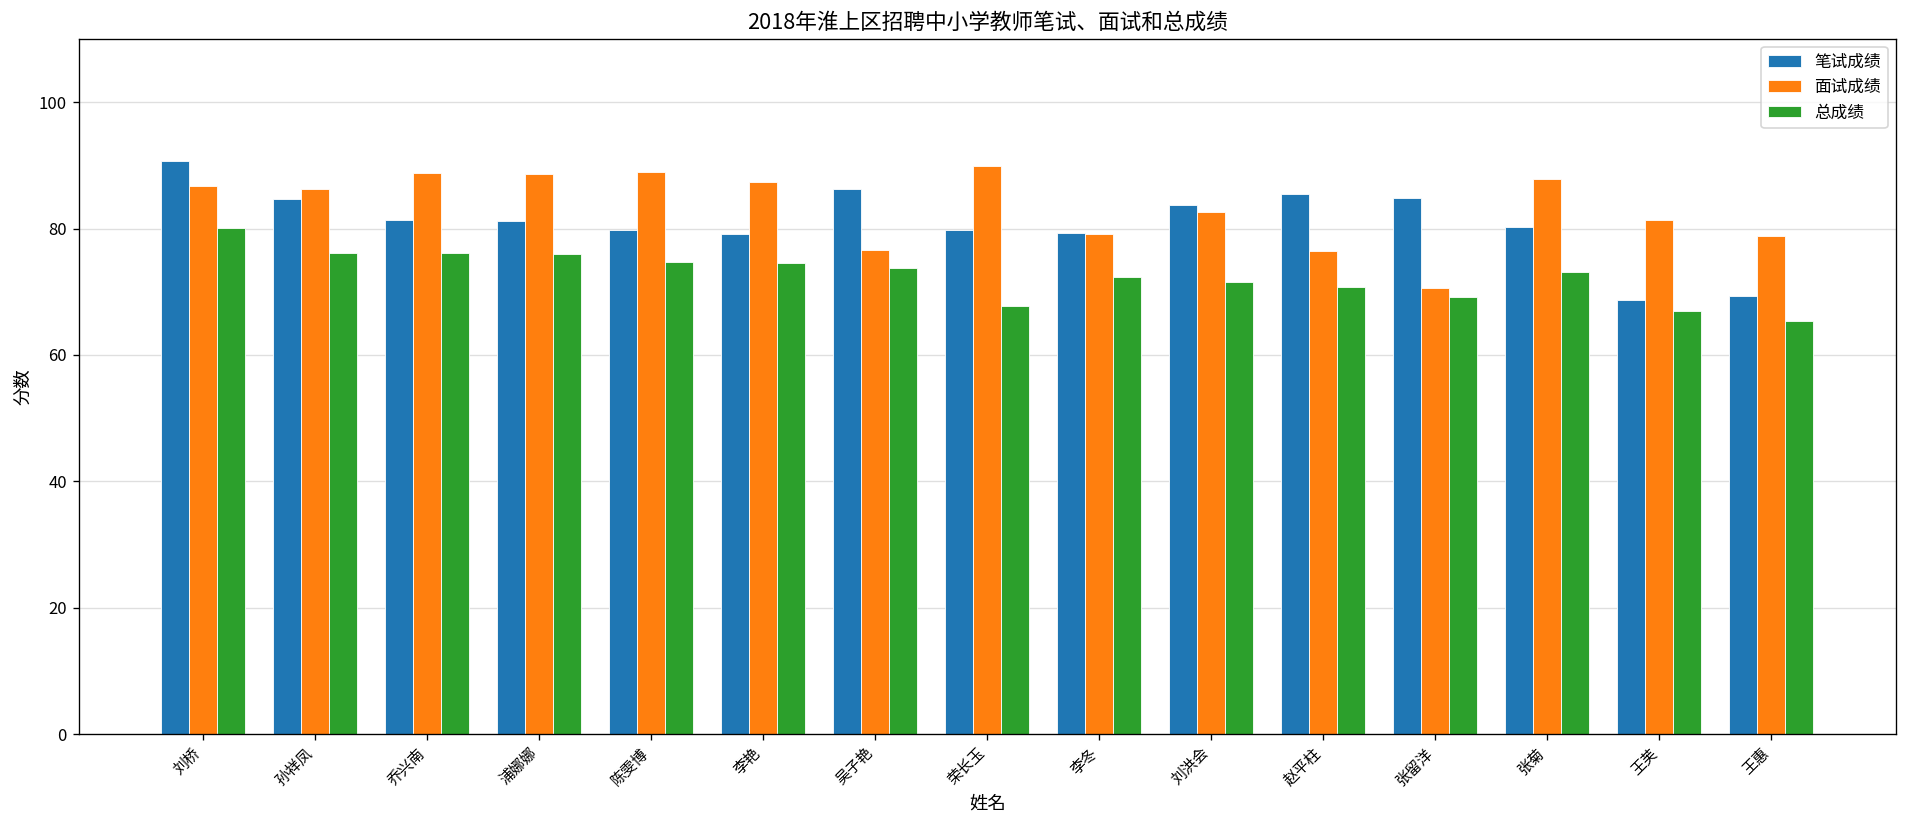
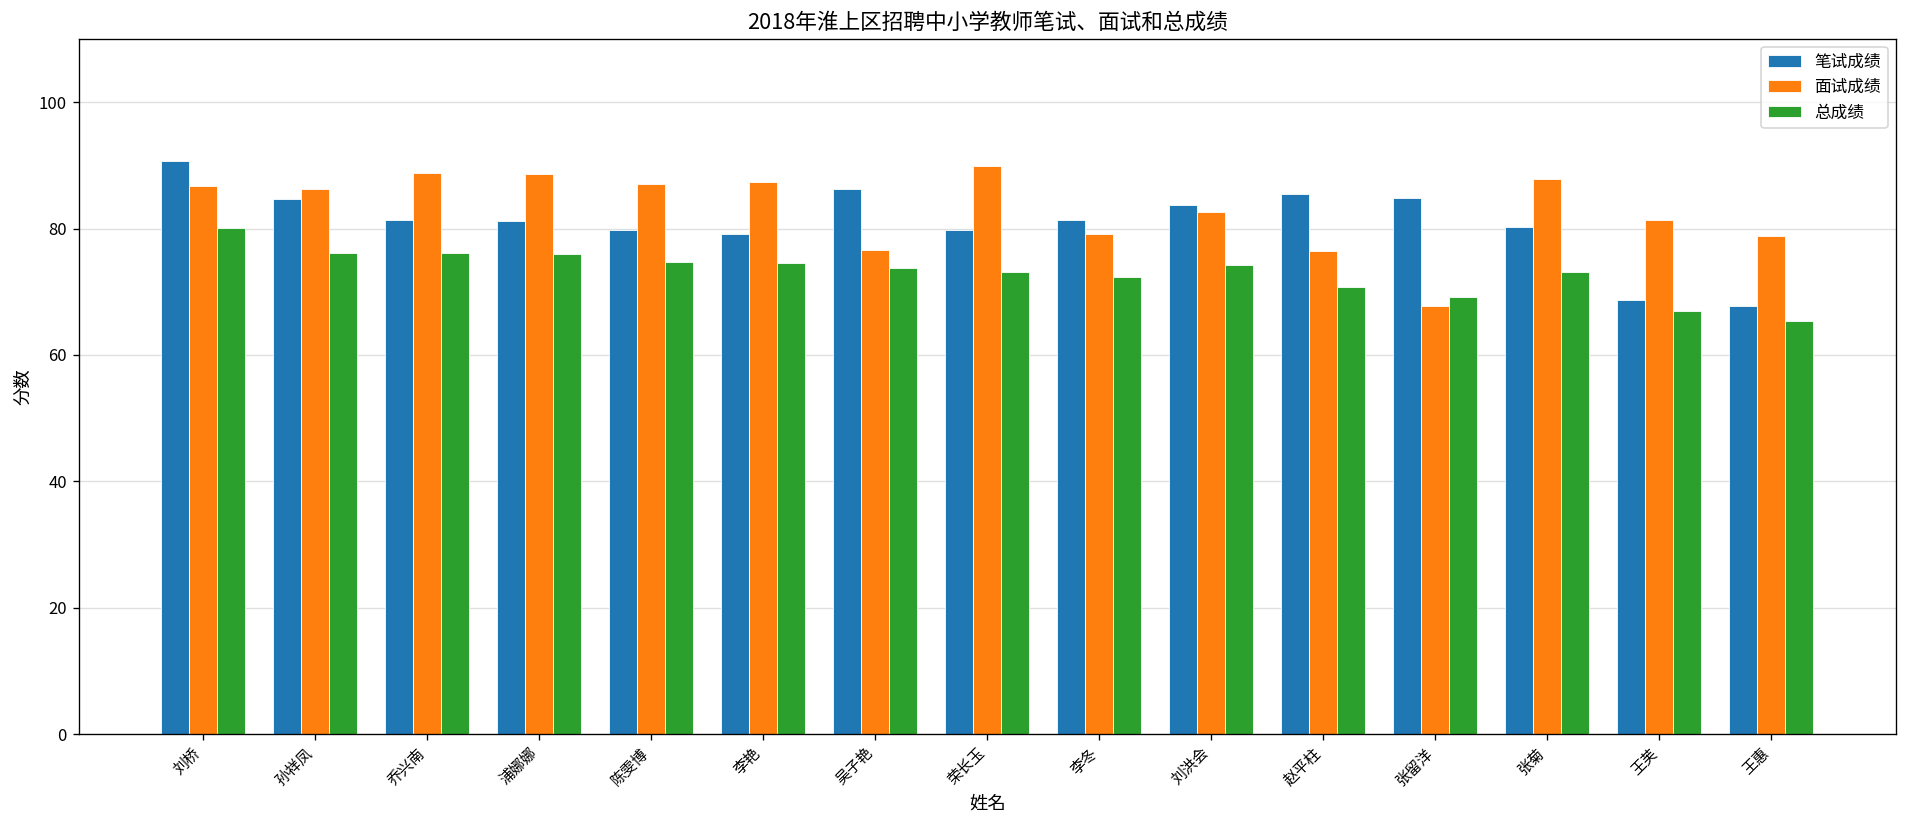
面试成绩, 陈雯博: 89 -> 87
总成绩, 荣长玉: 68 -> 73
笔试成绩, 李冬: 79 -> 81
总成绩, 刘洪会: 72 -> 74
面试成绩, 张留洋: 71 -> 68
笔试成绩, 王惠: 69 -> 68
